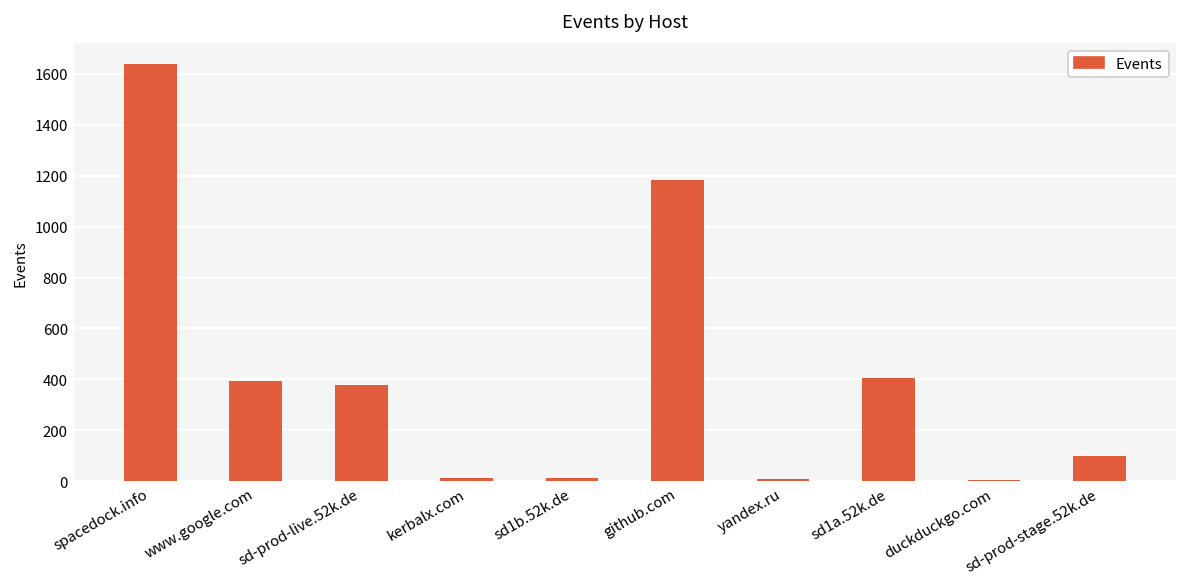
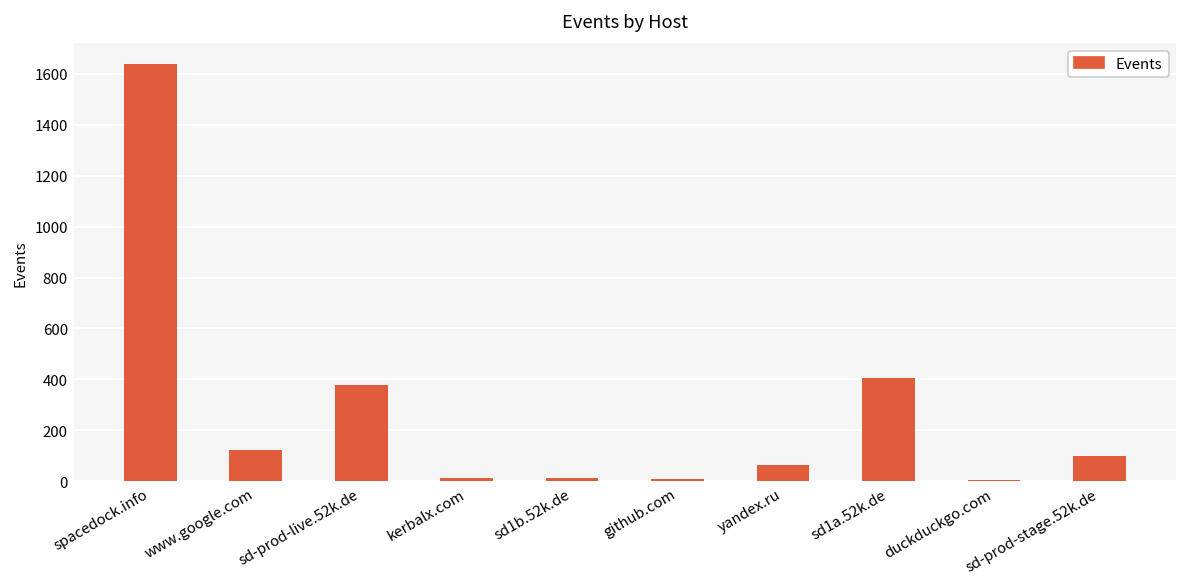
www.google.com: 390 -> 120
github.com: 1180 -> 10
yandex.ru: 10 -> 60
